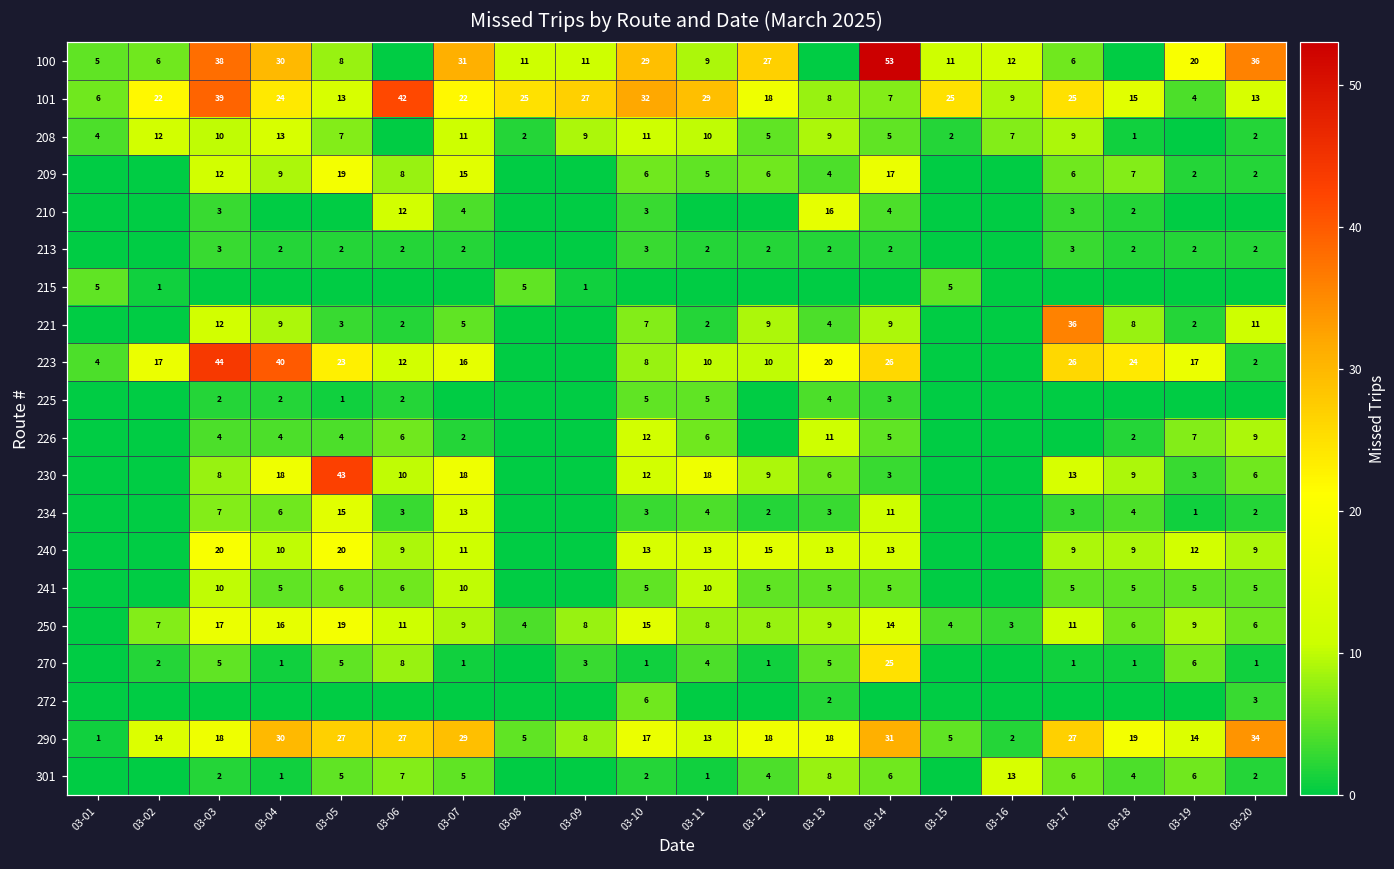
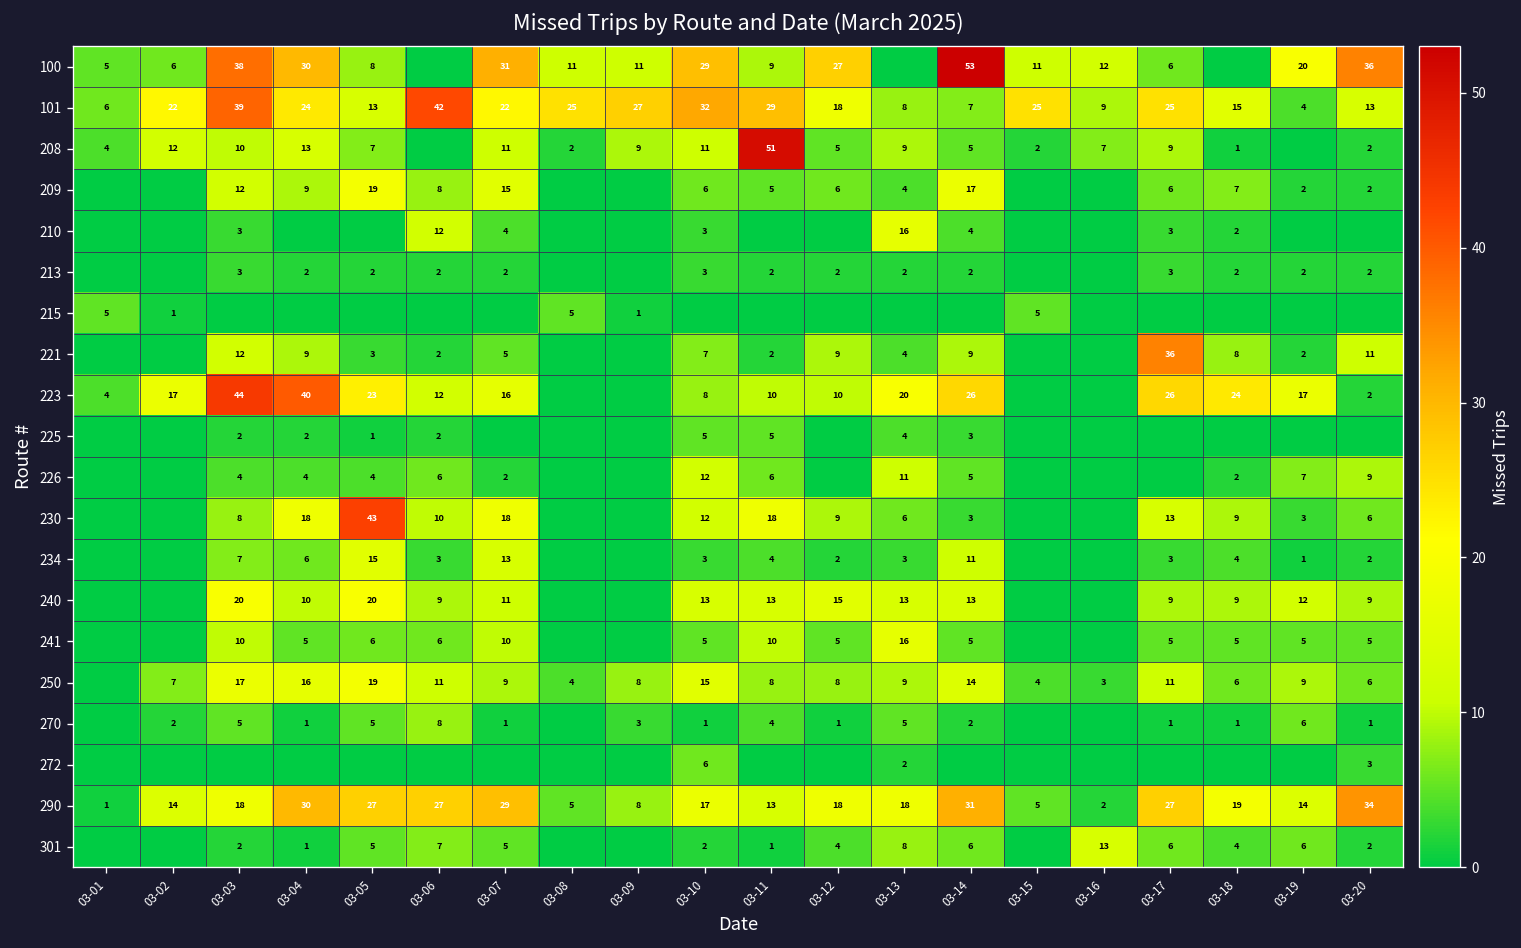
208, 03-11: 10 -> 51
241, 03-13: 5 -> 16
270, 03-14: 25 -> 2
